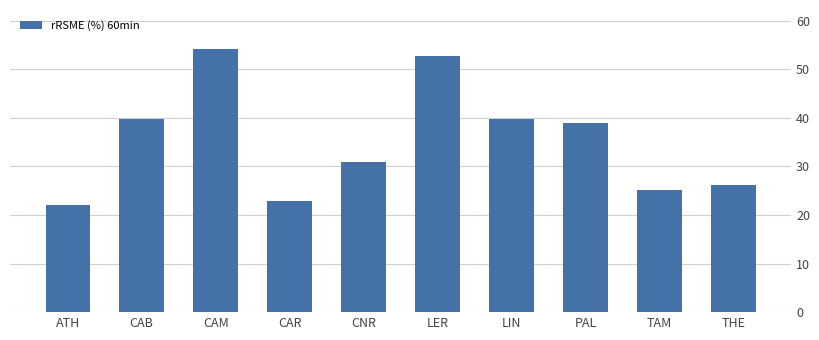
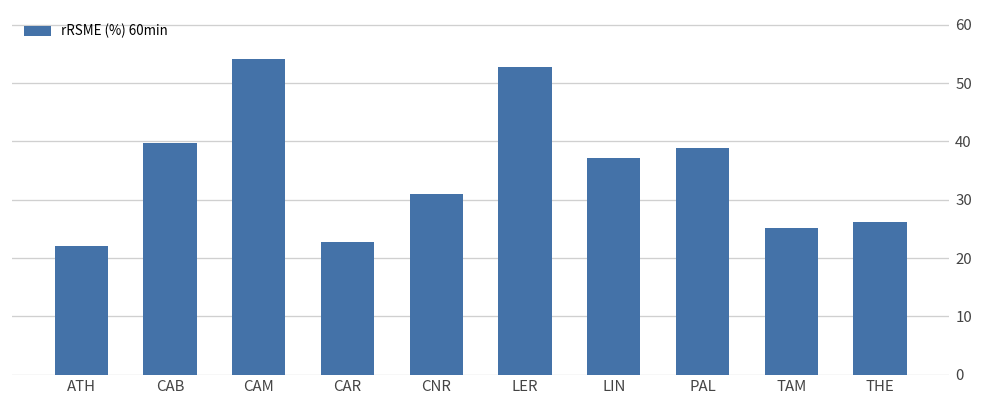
LIN: 40 -> 37
